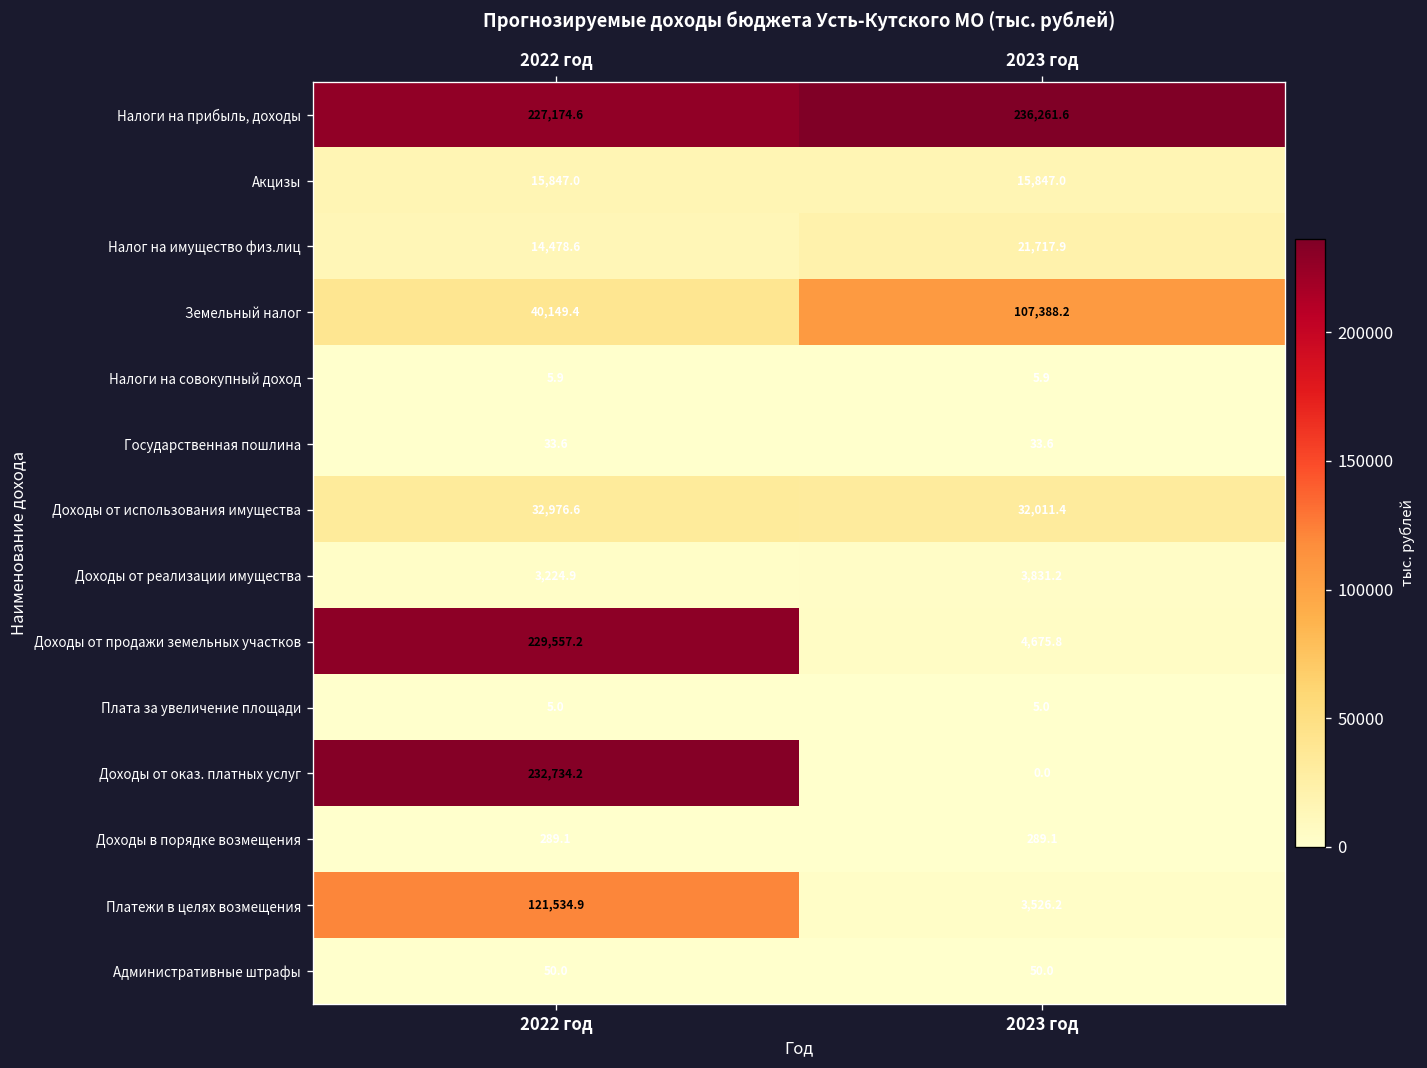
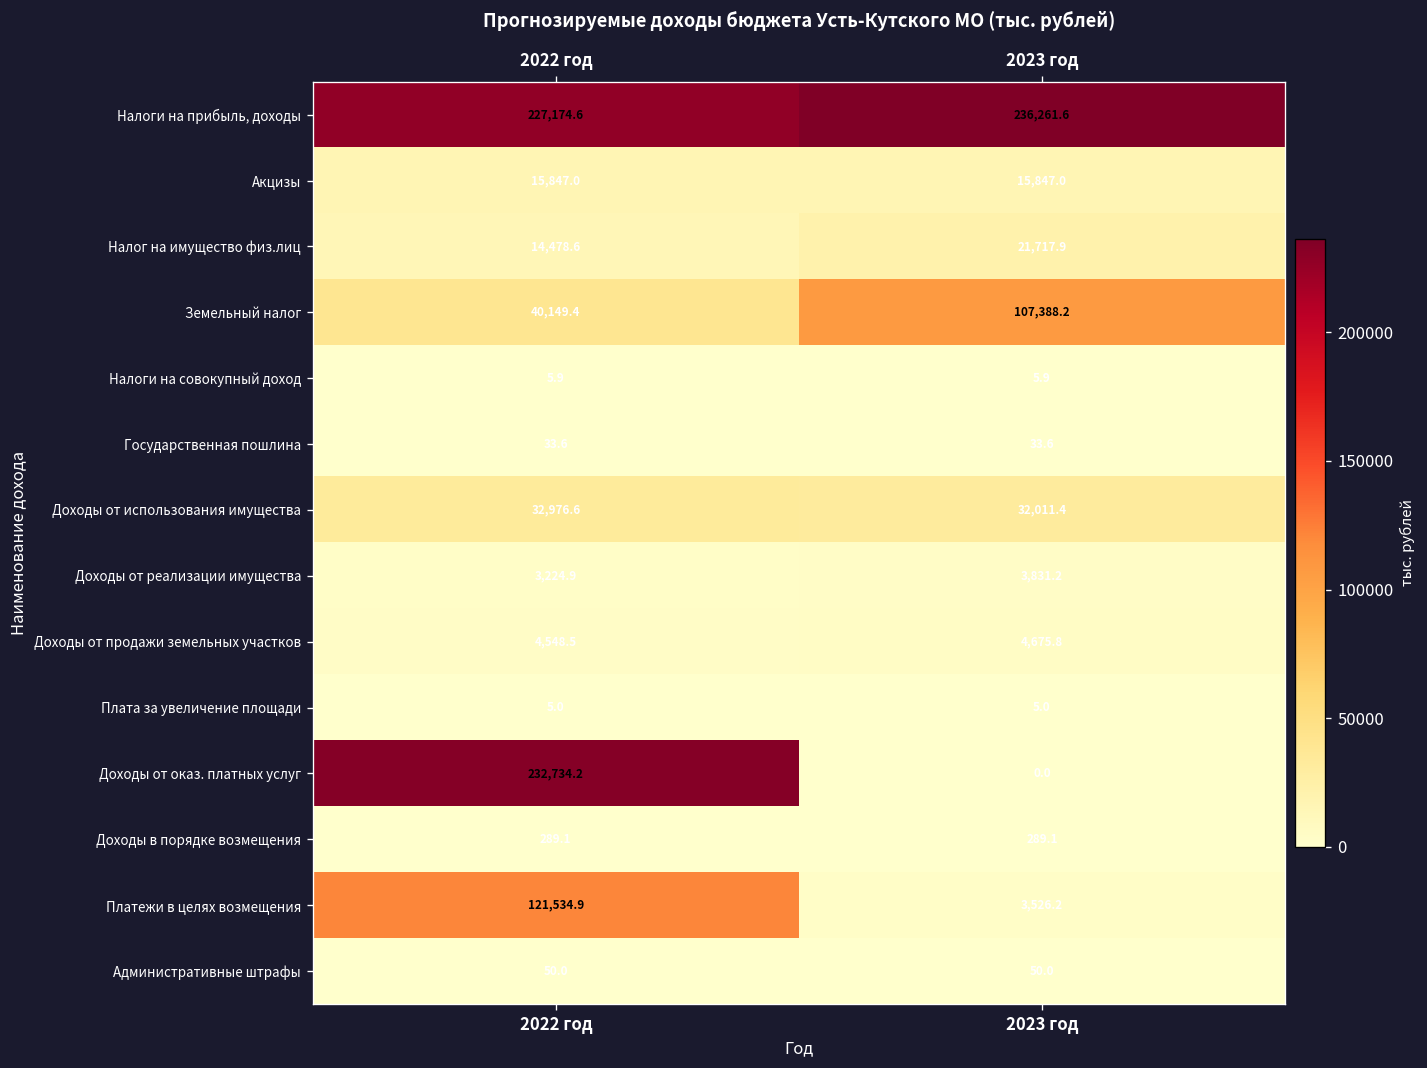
Доходы от продажи земельных участков, 2022 год: 229,557.2 -> 4,548.5
